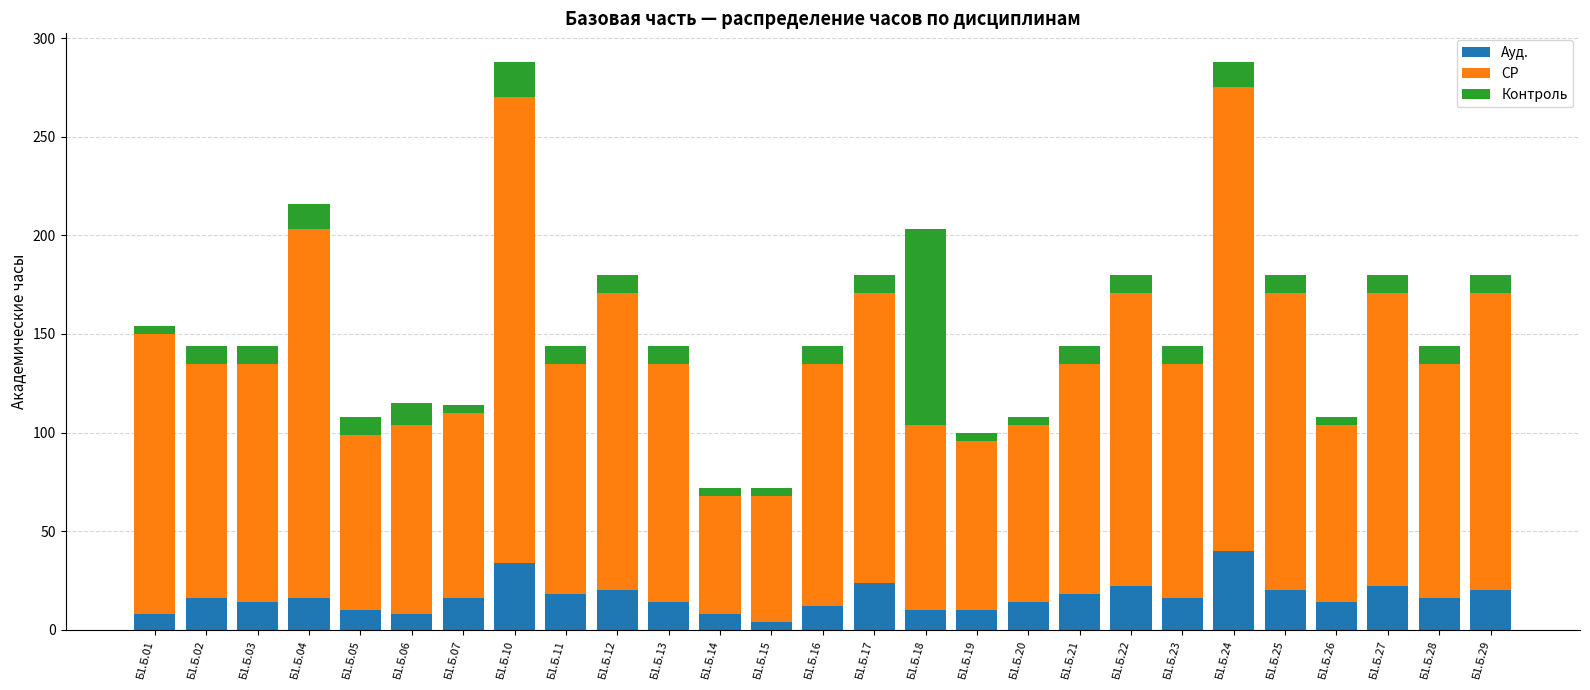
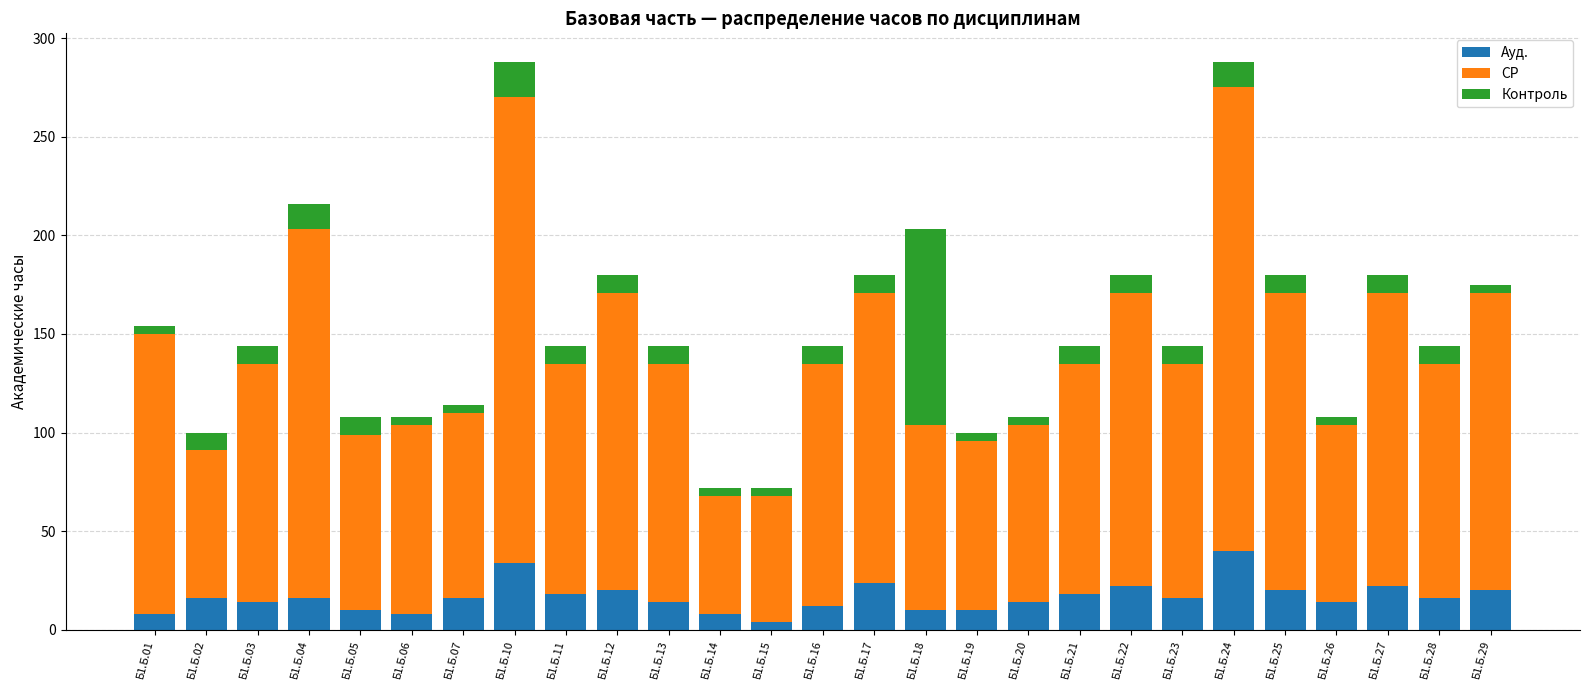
СР, Б1.Б.02: 119 -> 75
Контроль, Б1.Б.06: 11 -> 4
Контроль, Б1.Б.29: 9 -> 4
